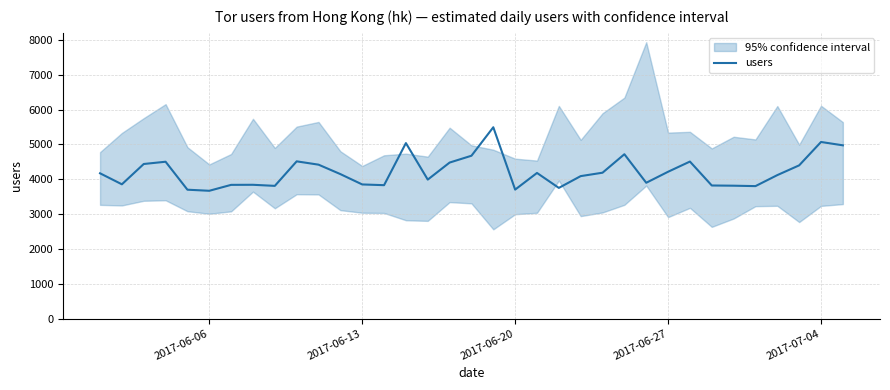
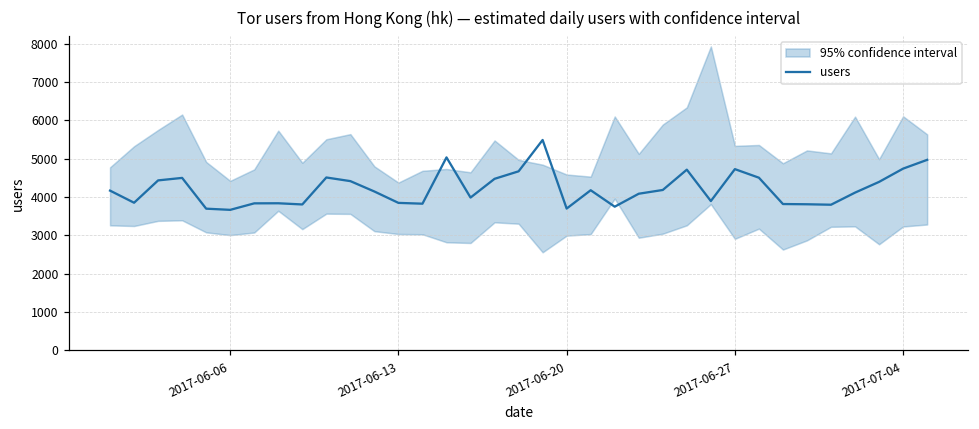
users, 2017-06-27: 4200 -> 4700
users, 2017-07-04: 5100 -> 4700
